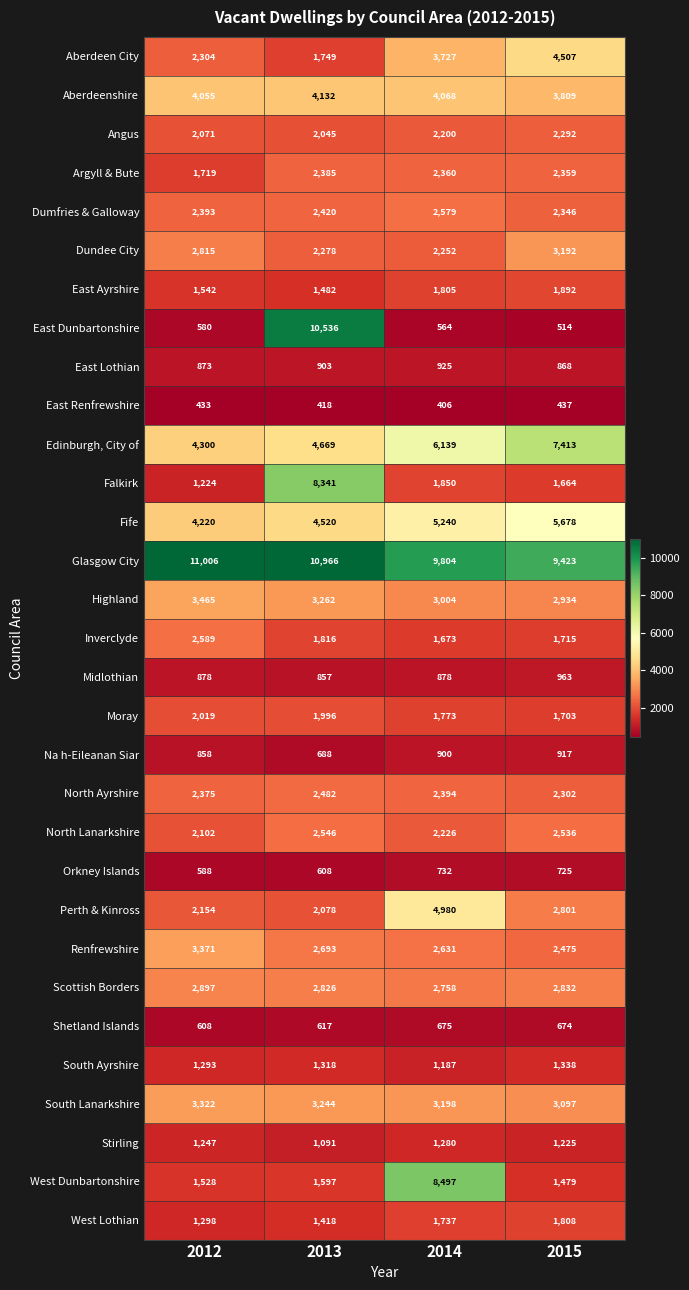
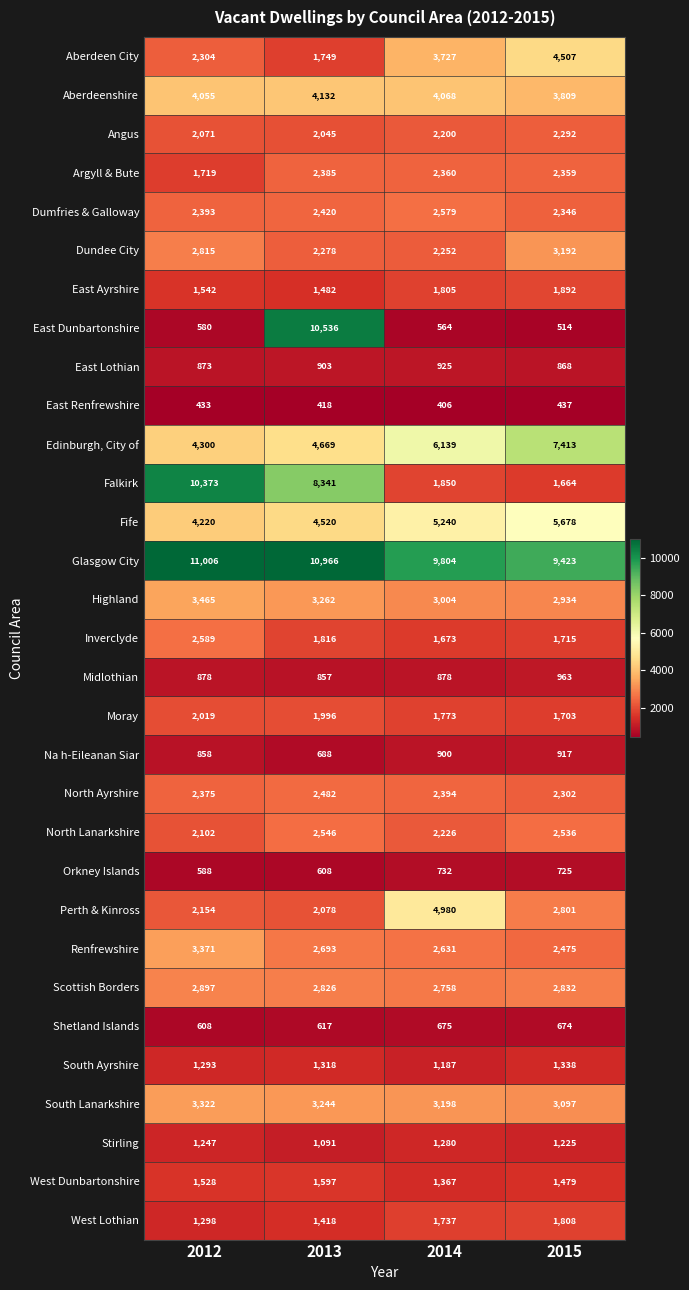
Falkirk, 2012: 1,224 -> 10,373
West Dunbartonshire, 2014: 8,497 -> 1,367
